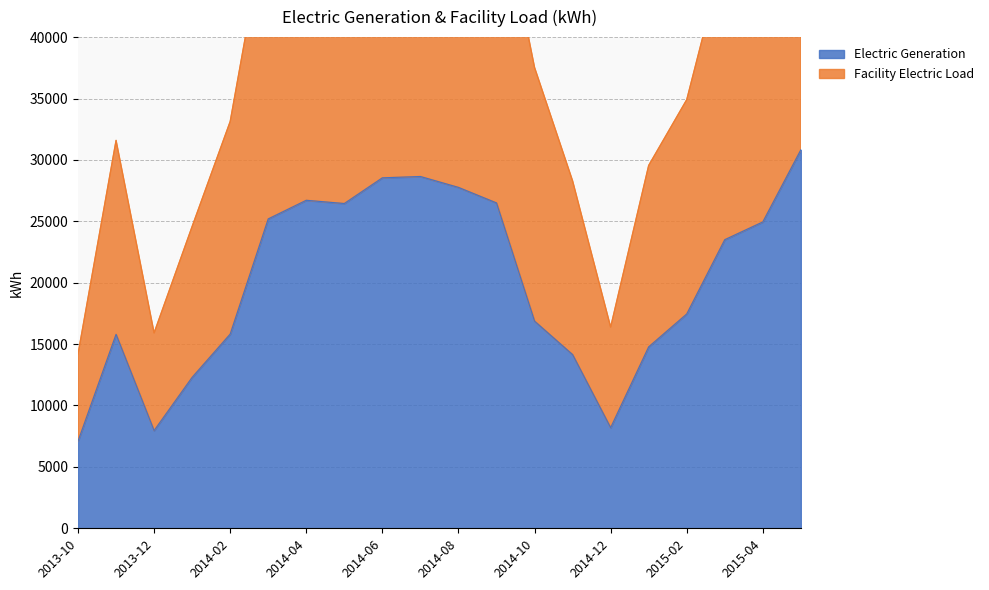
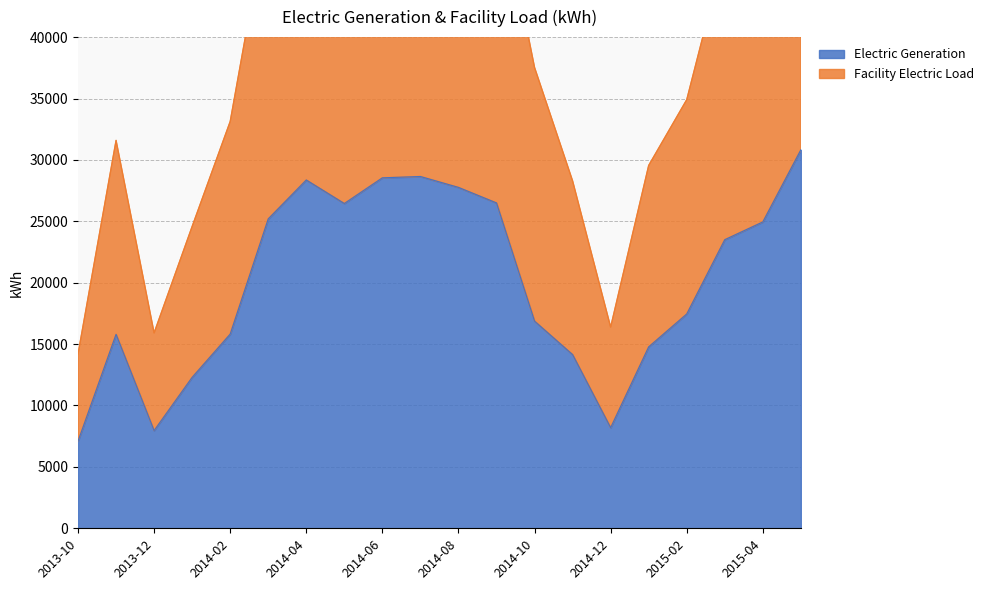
Electric Generation, 2014-04: 26700 -> 28400
